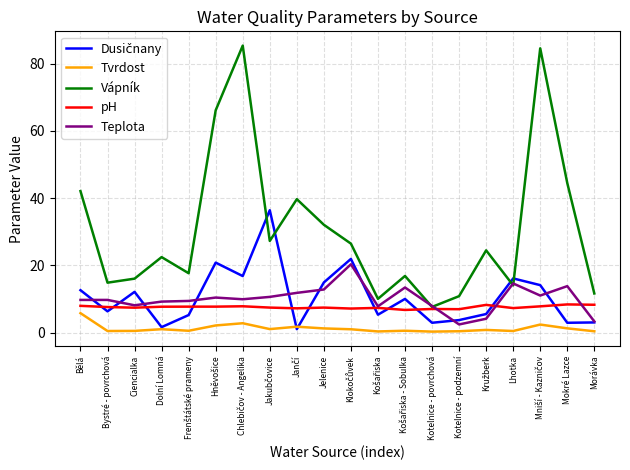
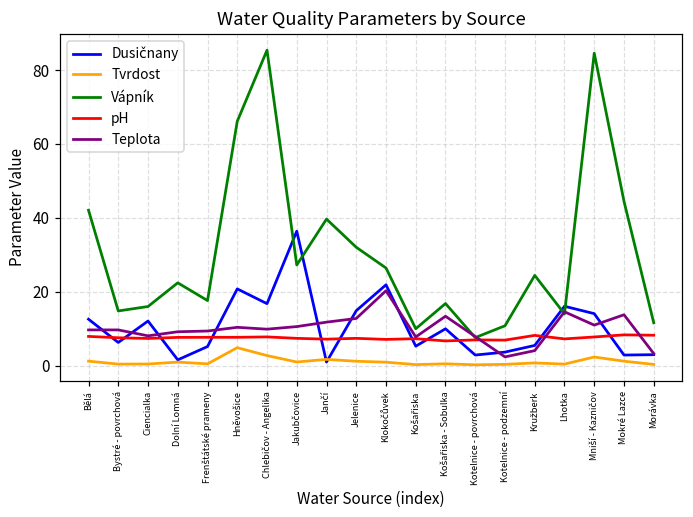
Tvrdost, Bělá: 6 -> 1
Tvrdost, Hněvošice: 2 -> 5
